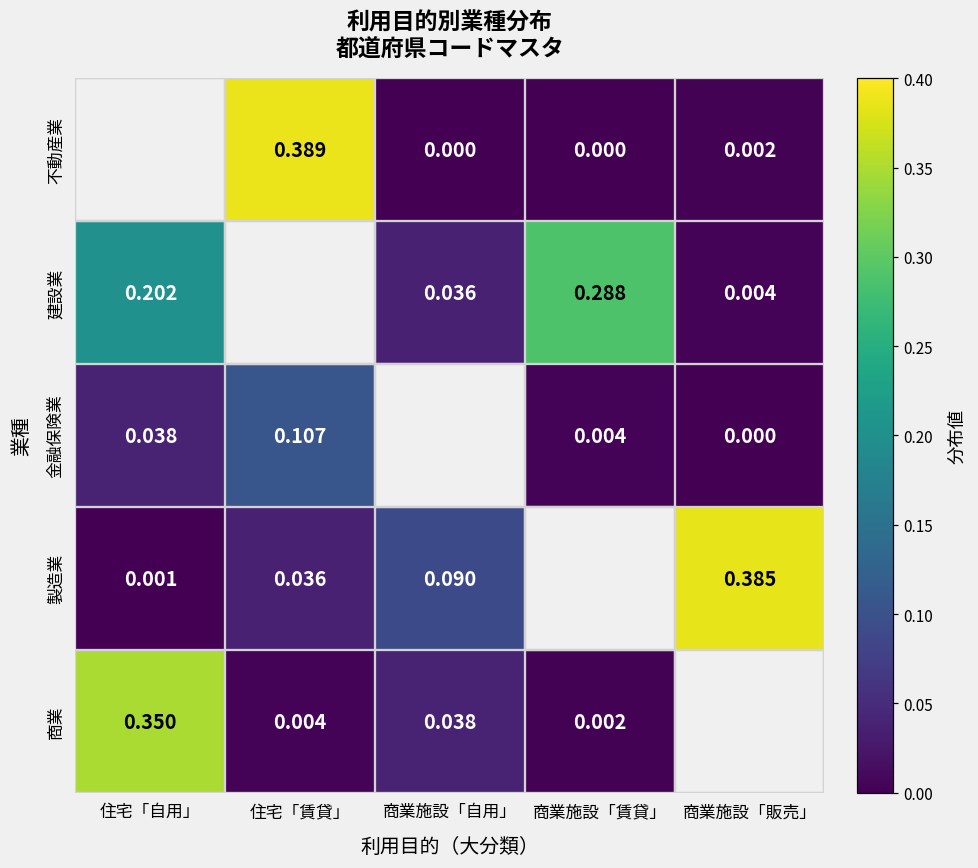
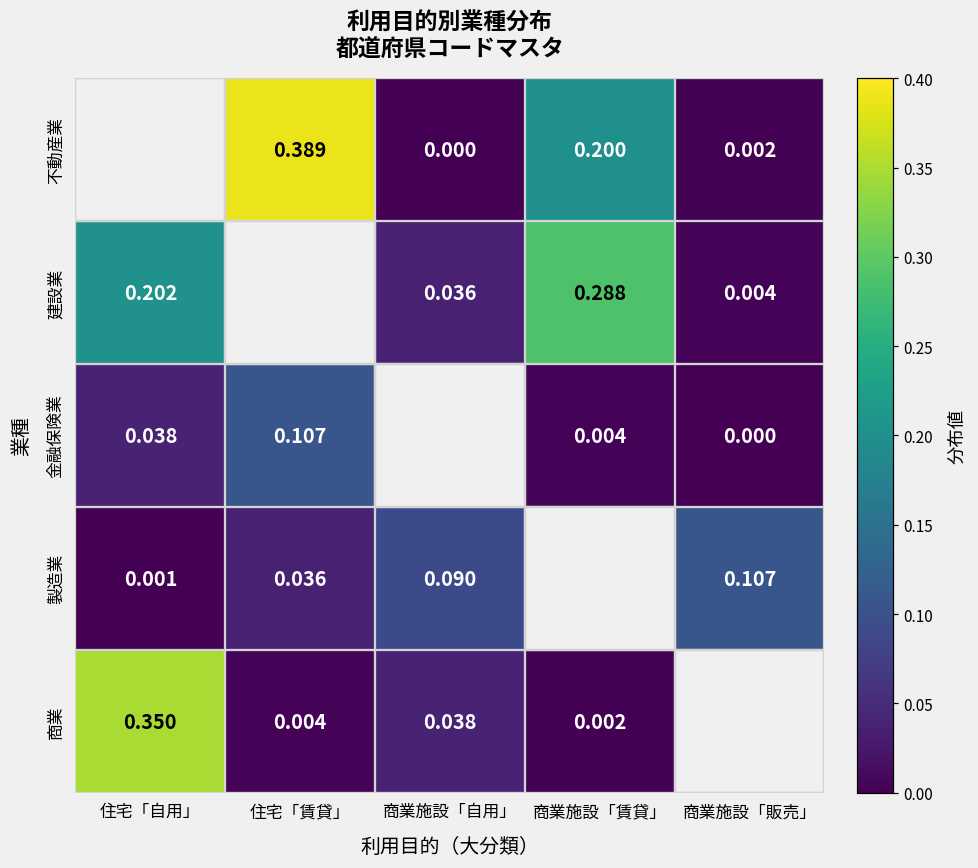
不動産業, 商業施設「賃貸」: 0.000 -> 0.200
製造業, 商業施設「販売」: 0.385 -> 0.107
